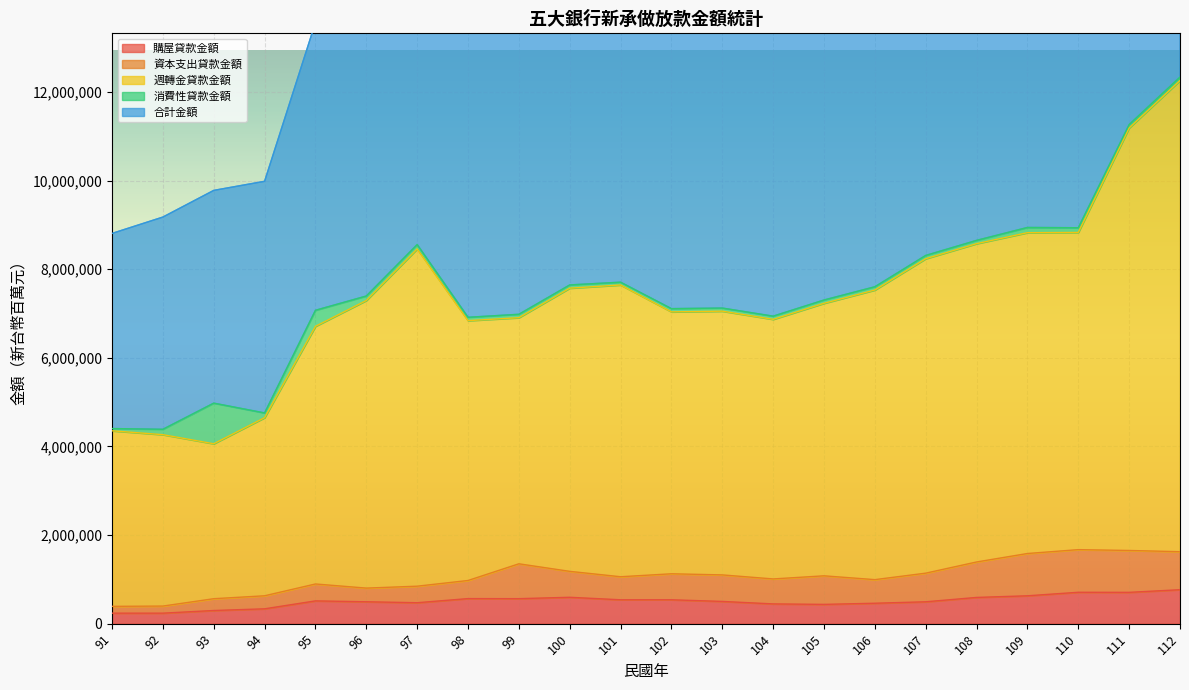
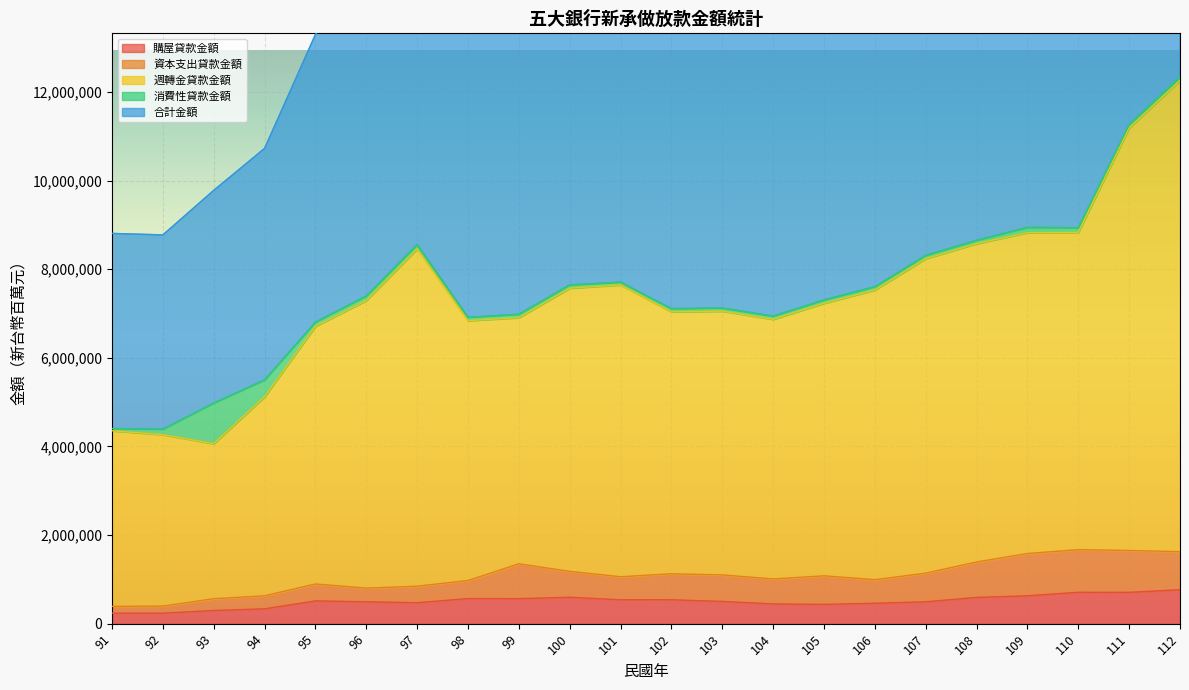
合計金額, 92: 4,800,000 -> 4,400,000
週轉金貸款金額, 94: 4,000,000 -> 4,500,000
消費性貸款金額, 94: 100,000 -> 400,000
消費性貸款金額, 95: 400,000 -> 100,000
